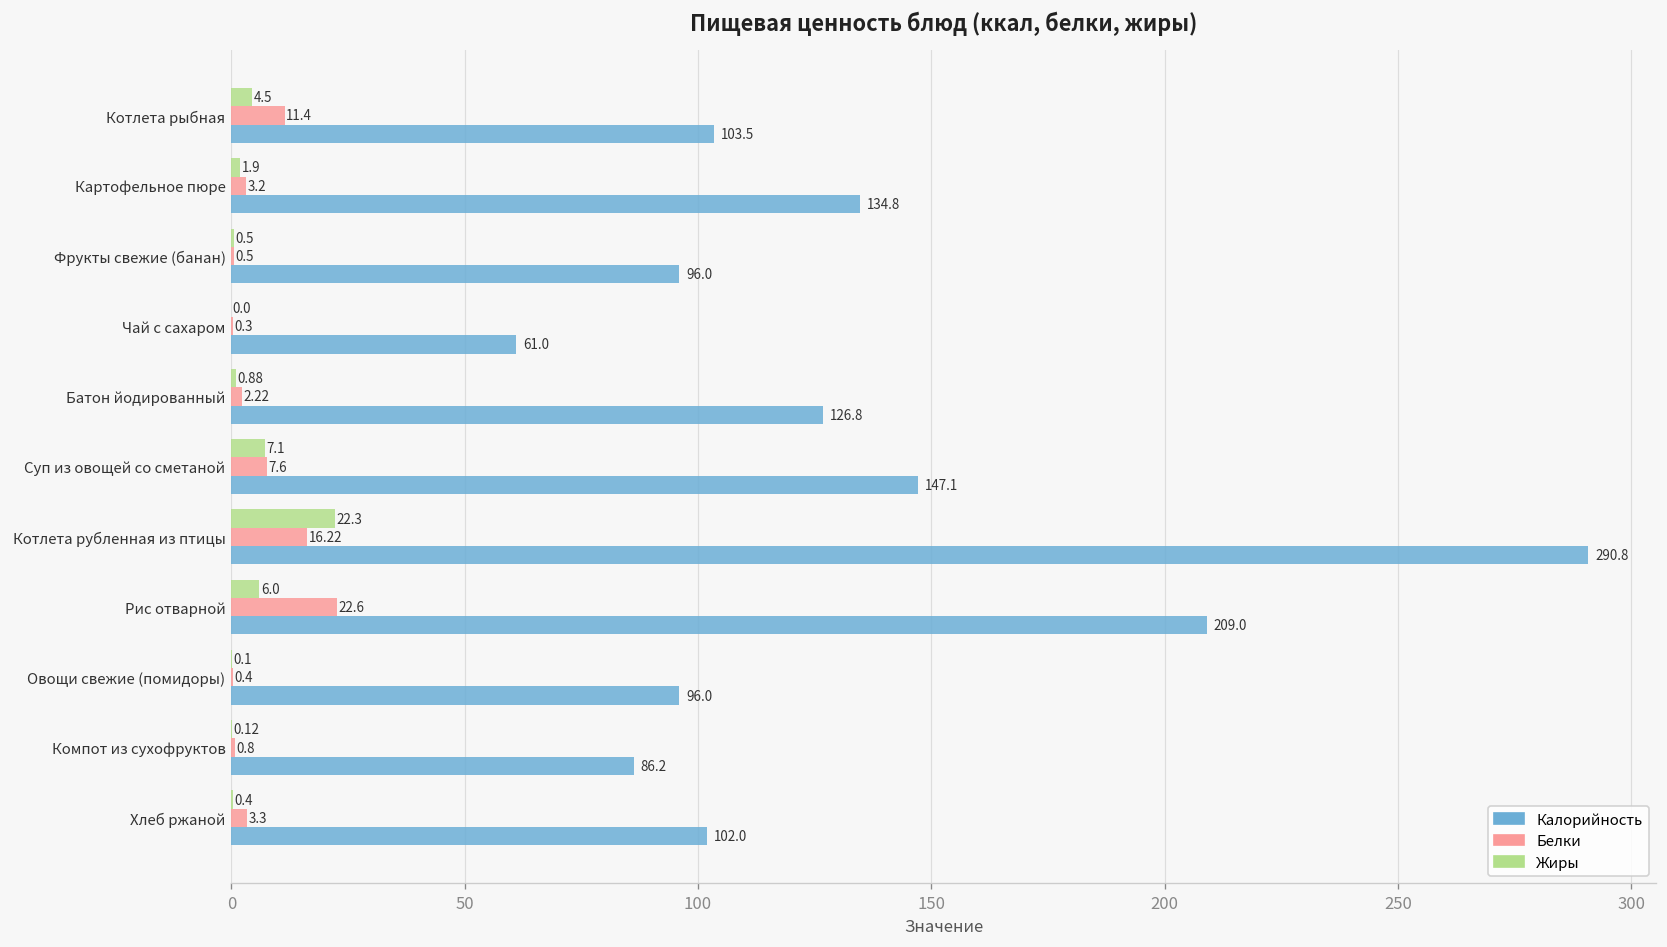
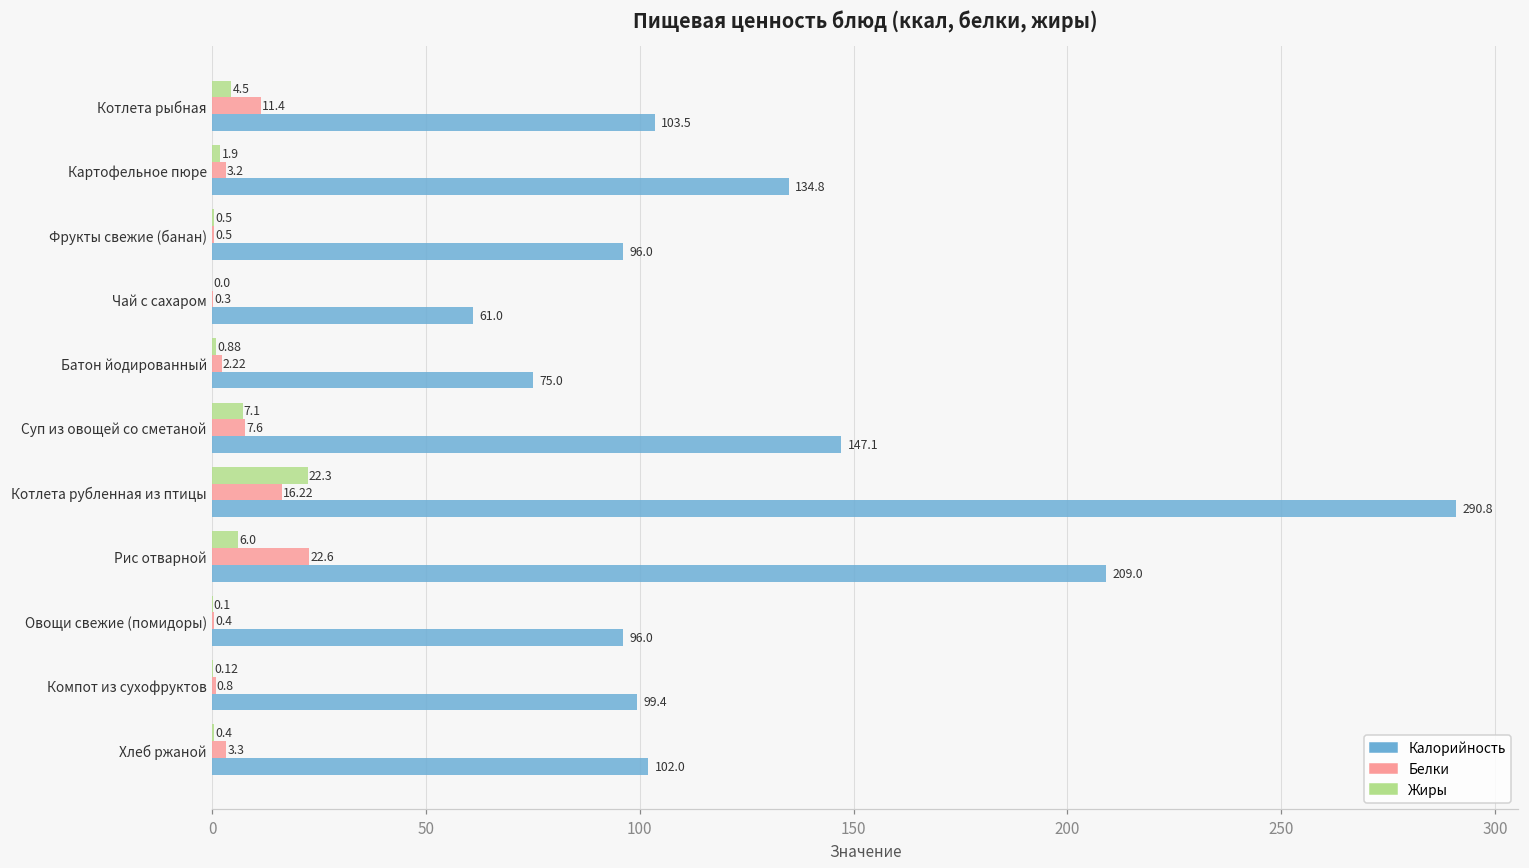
Калорийность, Батон йодированный: 126.8 -> 75.0
Калорийность, Компот из сухофруктов: 86.2 -> 99.4
